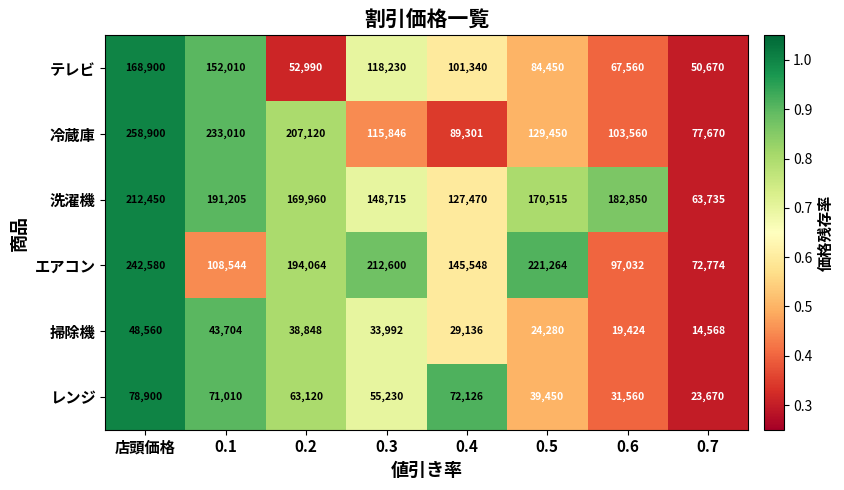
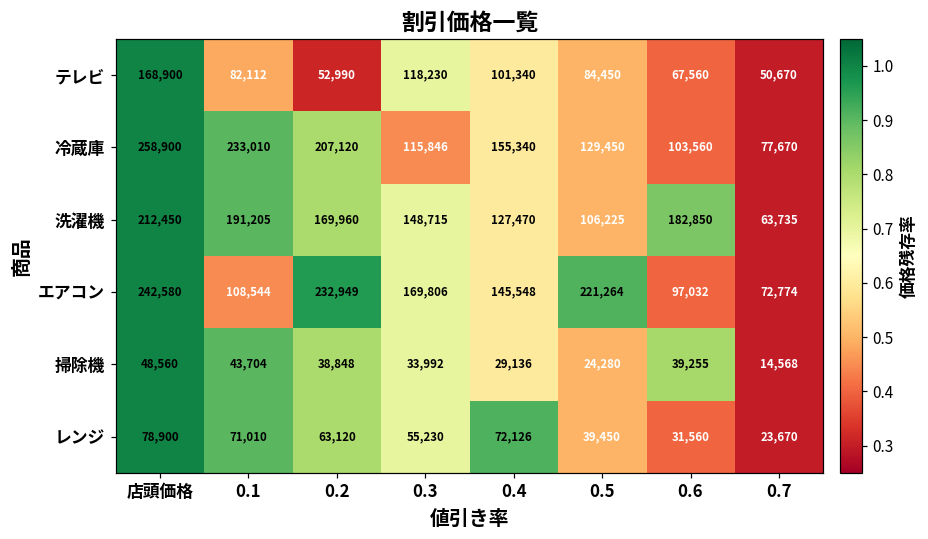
テレビ, 0.1: 152,010 -> 82,112
冷蔵庫, 0.4: 89,301 -> 155,340
洗濯機, 0.5: 170,515 -> 106,225
エアコン, 0.2: 194,064 -> 232,949
エアコン, 0.3: 212,600 -> 169,806
掃除機, 0.6: 19,424 -> 39,255
